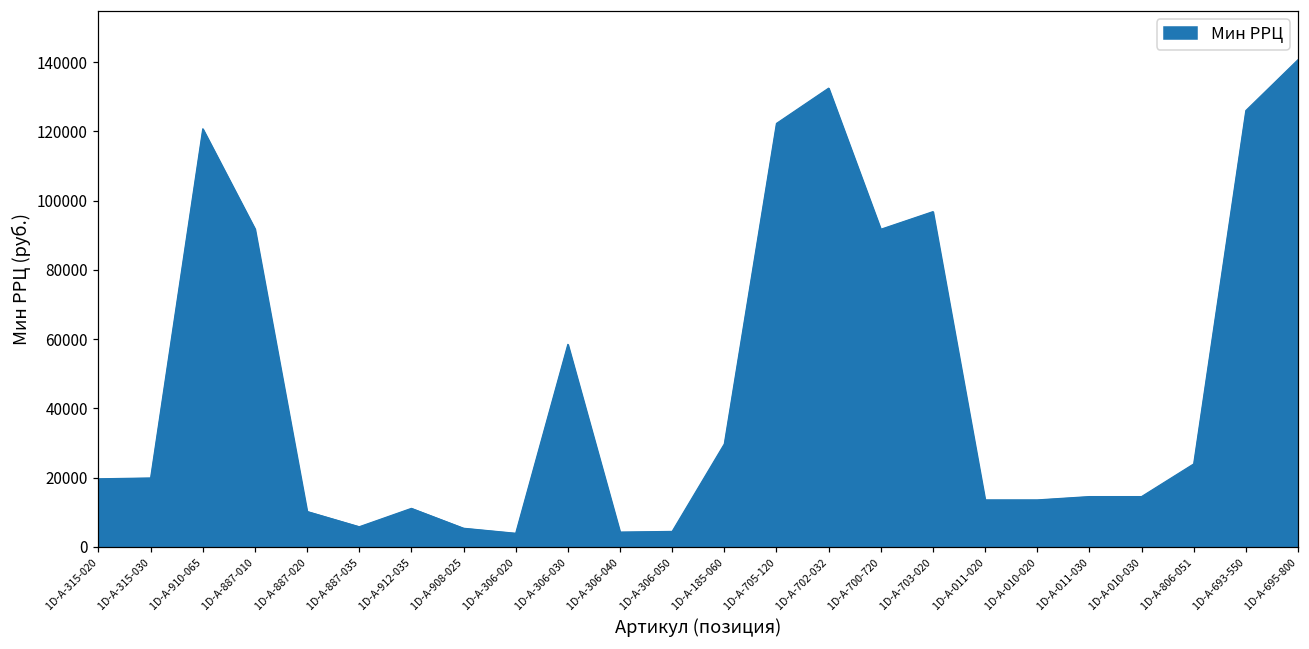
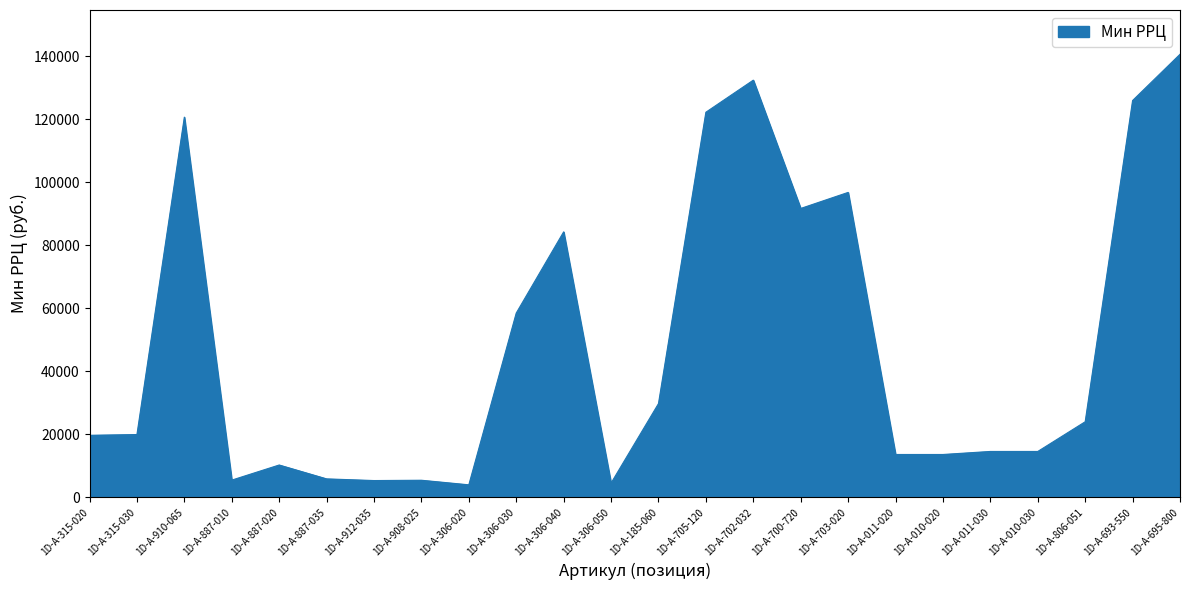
1D-A-887-010: 92000 -> 5000
1D-A-912-035: 11000 -> 5000
1D-A-306-040: 4000 -> 84000
